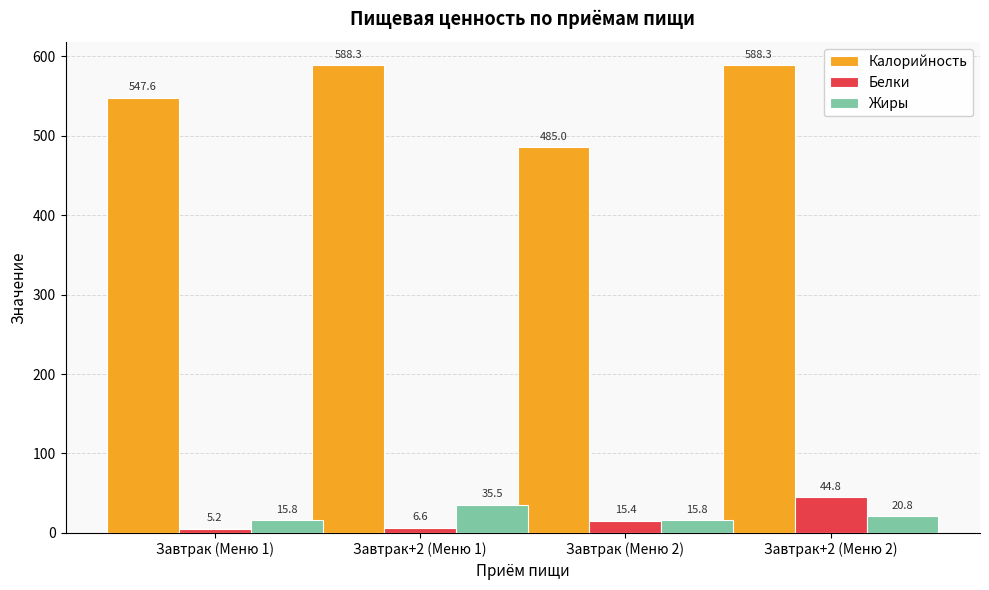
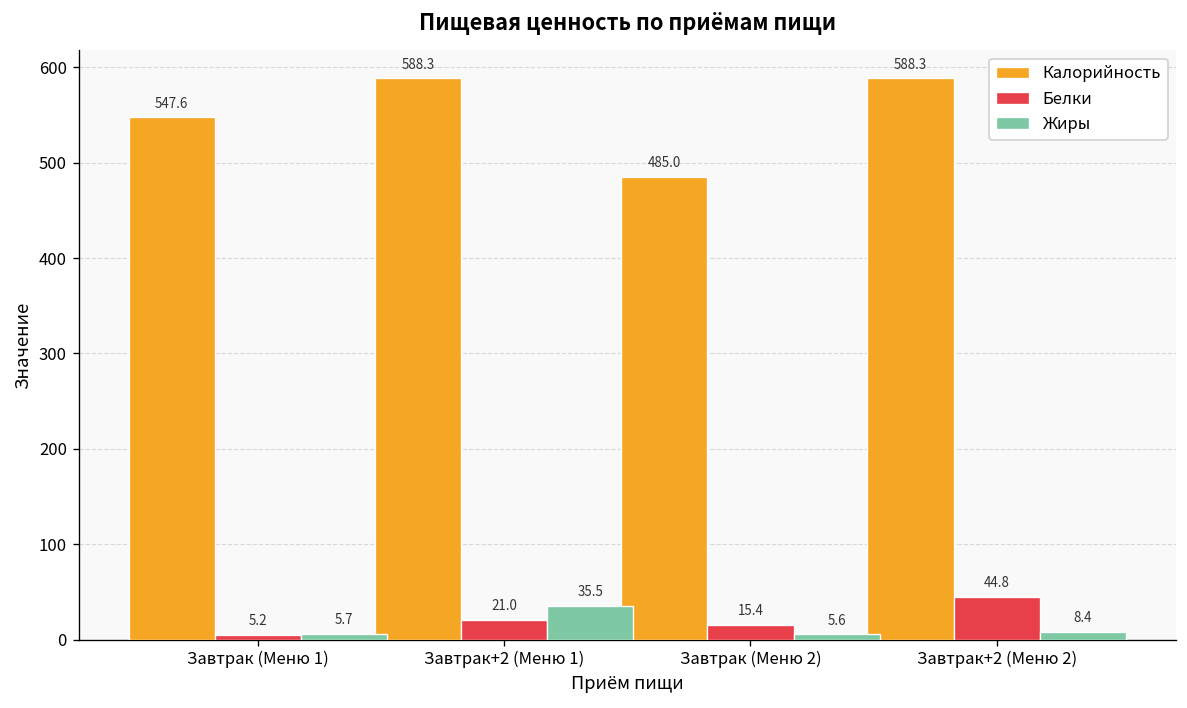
Жиры, Завтрак (Меню 1): 15.8 -> 5.7
Белки, Завтрак+2 (Меню 1): 6.6 -> 21.0
Жиры, Завтрак (Меню 2): 15.8 -> 5.6
Жиры, Завтрак+2 (Меню 2): 20.8 -> 8.4
